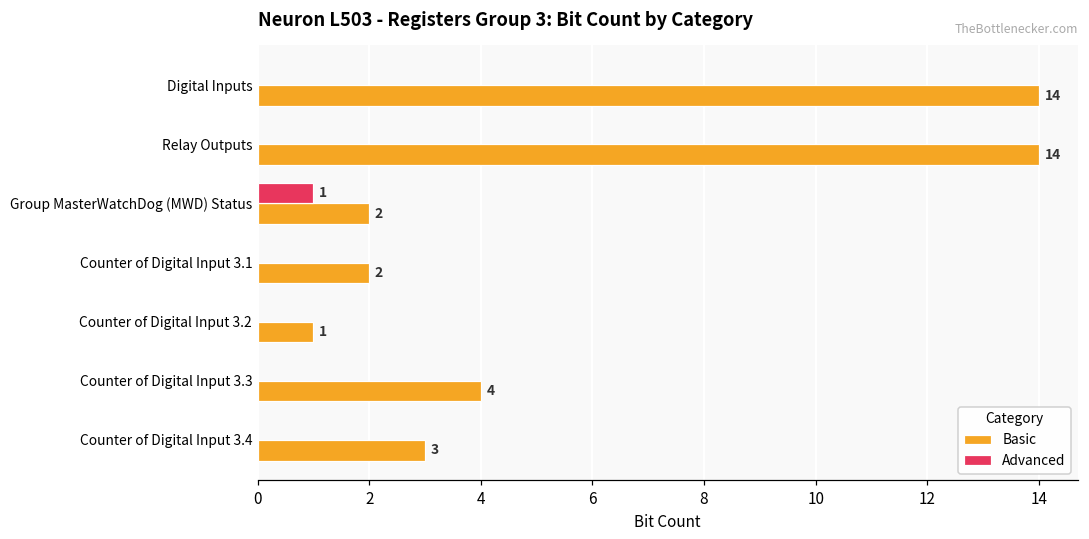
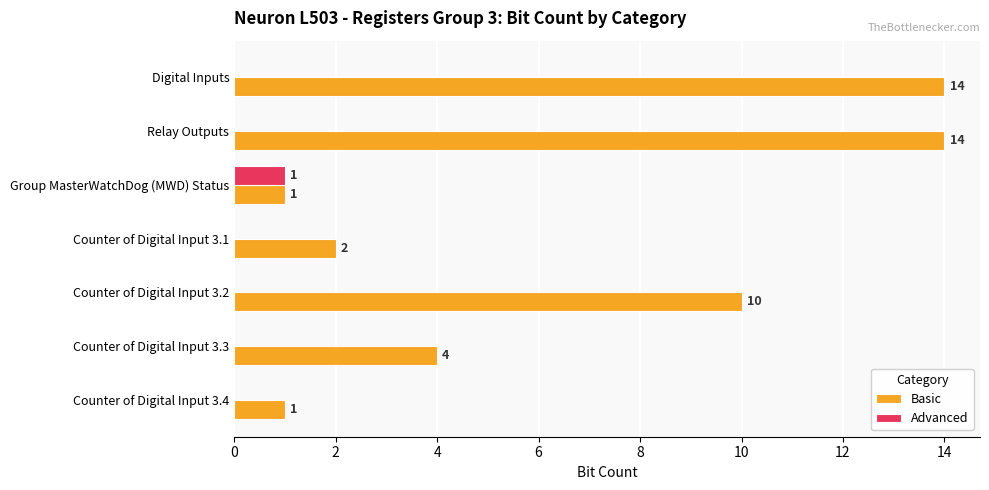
Basic, Group MasterWatchDog (MWD) Status: 2 -> 1
Basic, Counter of Digital Input 3.2: 1 -> 10
Basic, Counter of Digital Input 3.4: 3 -> 1
